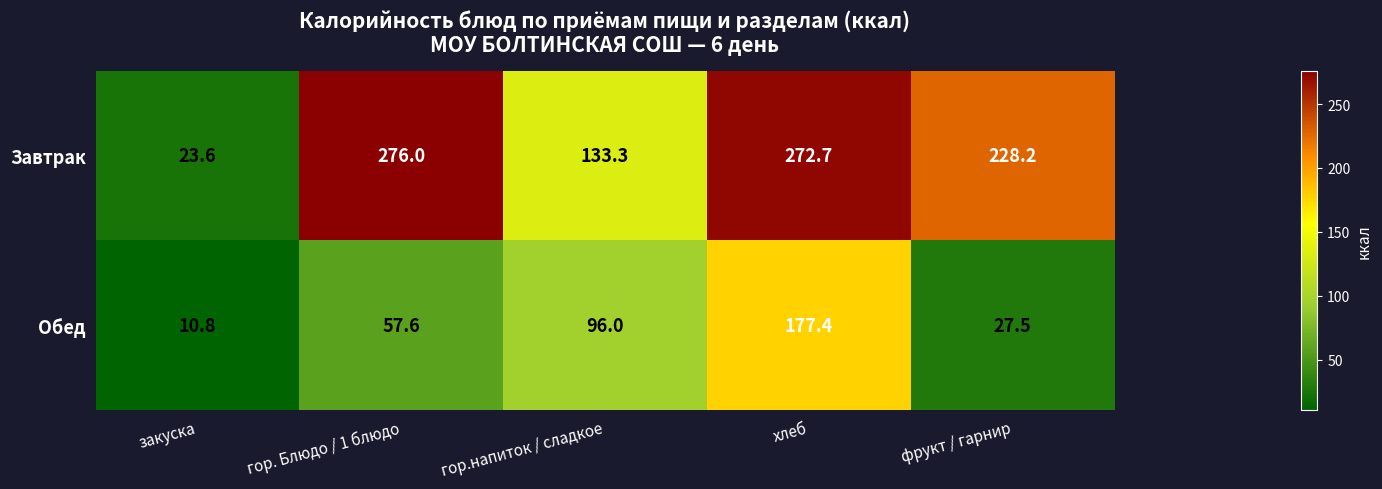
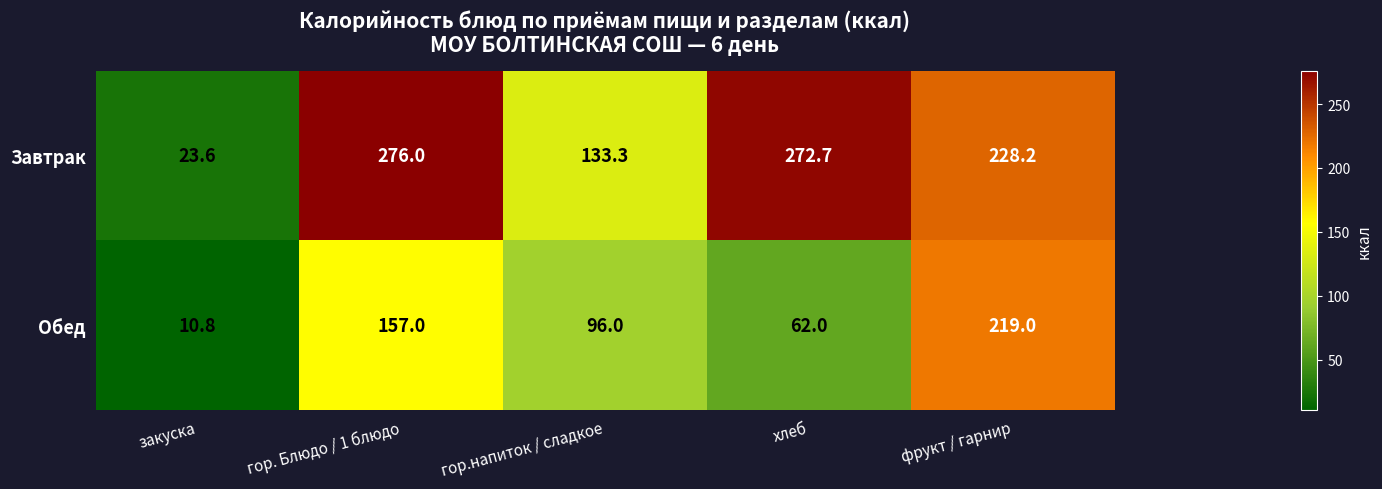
Обед, гор. Блюдо / 1 блюдо: 57.6 -> 157.0
Обед, хлеб: 177.4 -> 62.0
Обед, фрукт / гарнир: 27.5 -> 219.0
